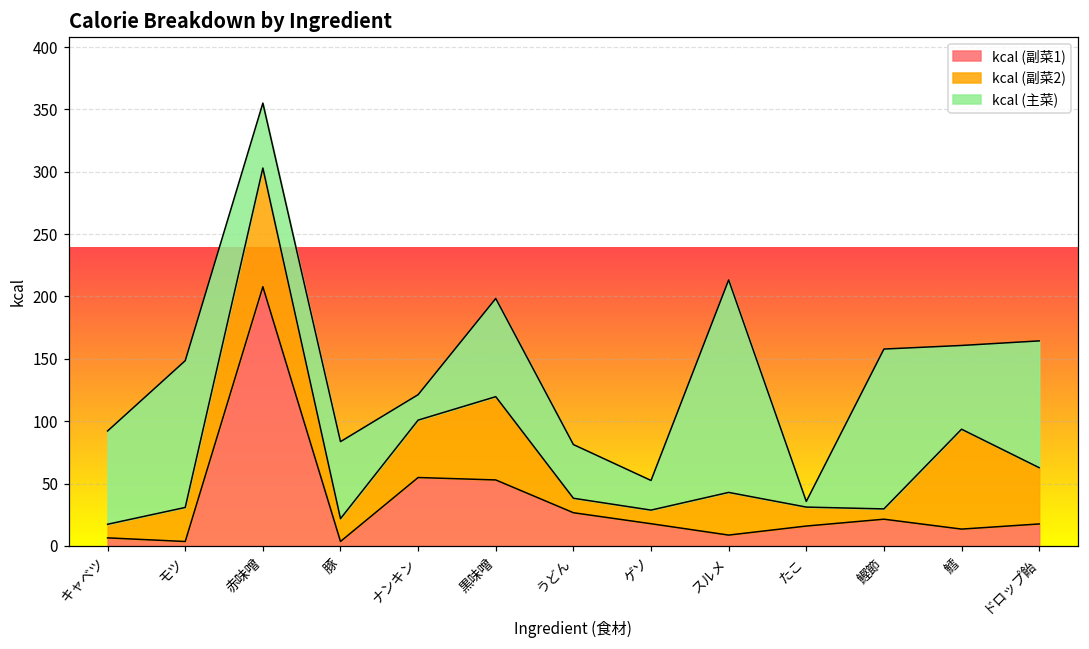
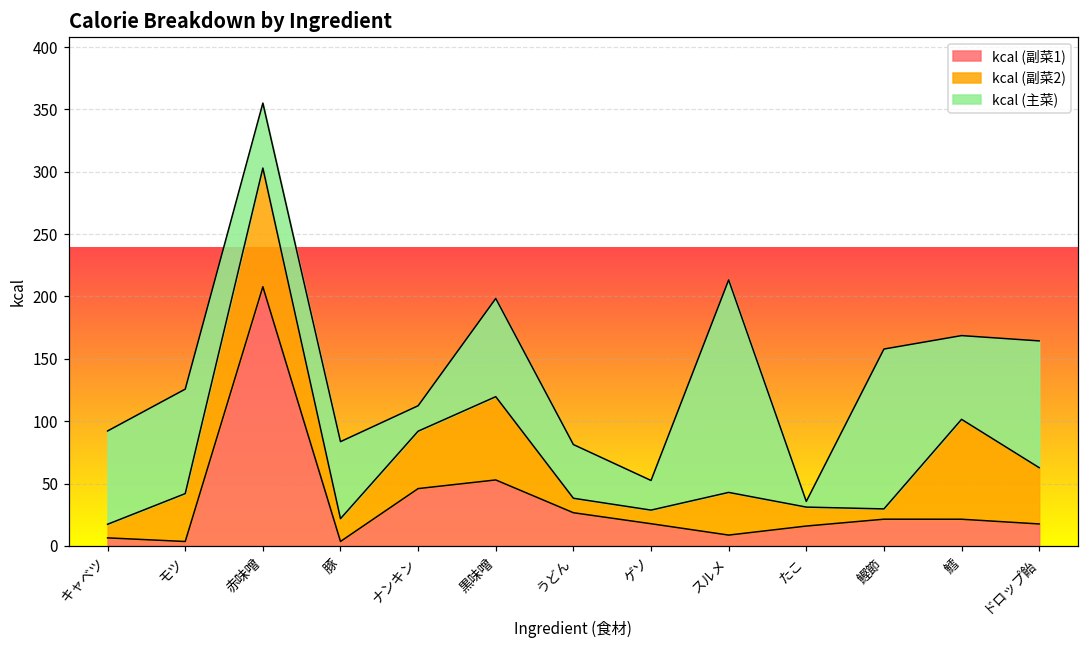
kcal (副菜2), モツ: 27 -> 38
kcal (主菜), モツ: 118 -> 84
kcal (副菜1), ナンキン: 55 -> 46
kcal (副菜1), 鱈: 14 -> 21
